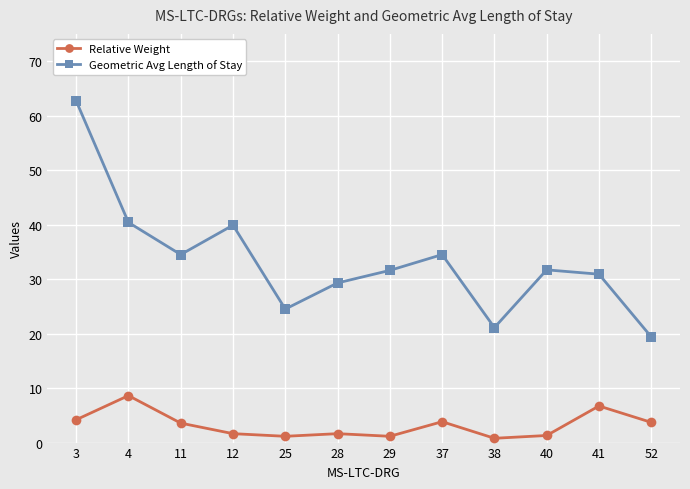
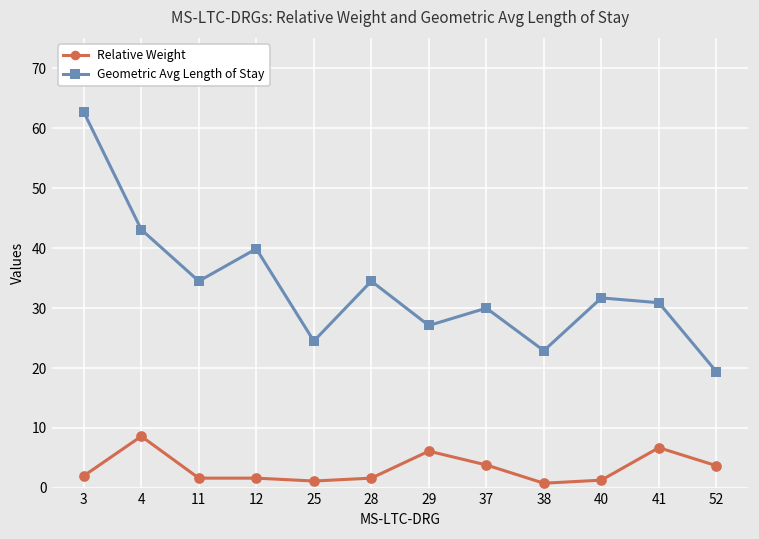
Relative Weight, 3: 4 -> 2
Geometric Avg Length of Stay, 4: 40 -> 43
Relative Weight, 11: 4 -> 2
Geometric Avg Length of Stay, 28: 29 -> 35
Relative Weight, 29: 1 -> 6
Geometric Avg Length of Stay, 29: 32 -> 27
Geometric Avg Length of Stay, 37: 35 -> 30
Geometric Avg Length of Stay, 38: 21 -> 23
